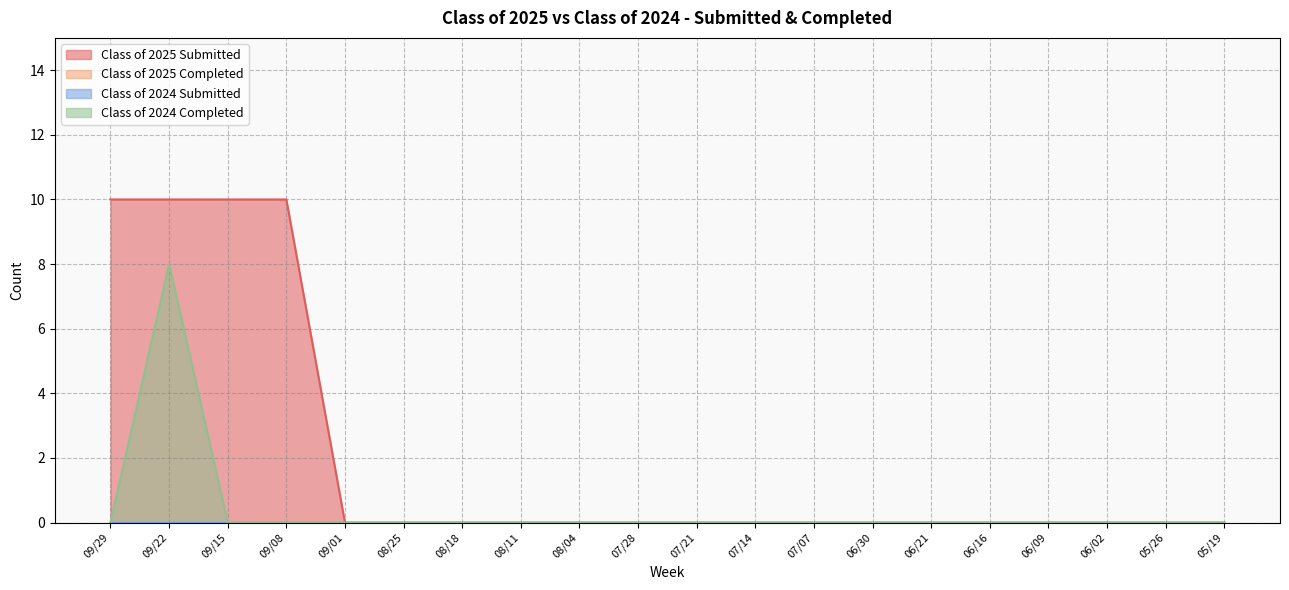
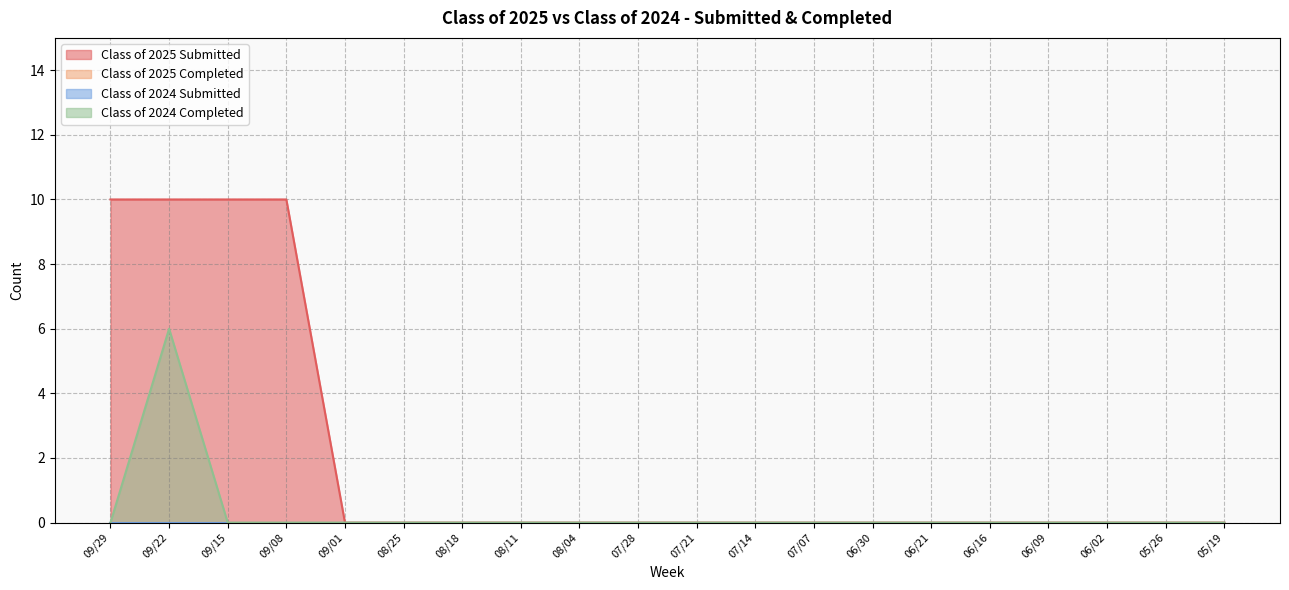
Class of 2024 Completed, 09/22: 8 -> 6
